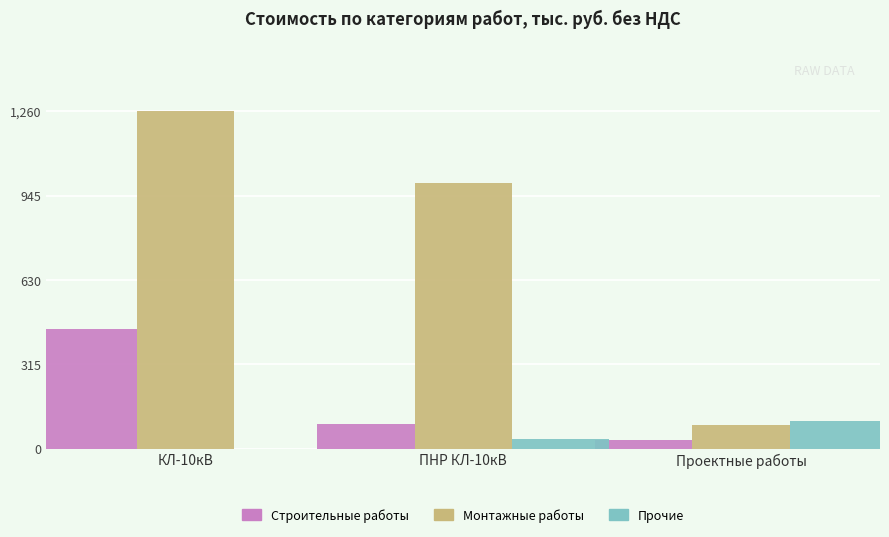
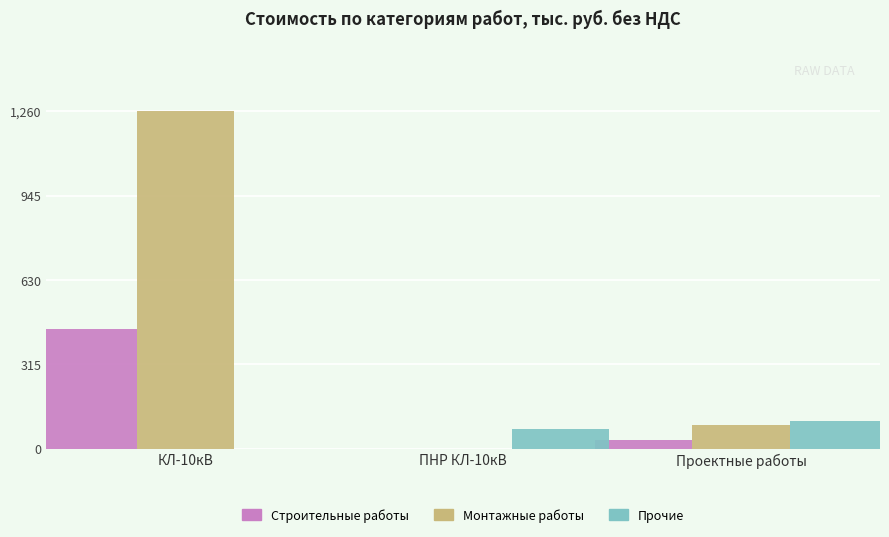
Строительные работы, ПНР КЛ-10кВ: 90 -> 0
Монтажные работы, ПНР КЛ-10кВ: 990 -> 0
Прочие, ПНР КЛ-10кВ: 40 -> 70
